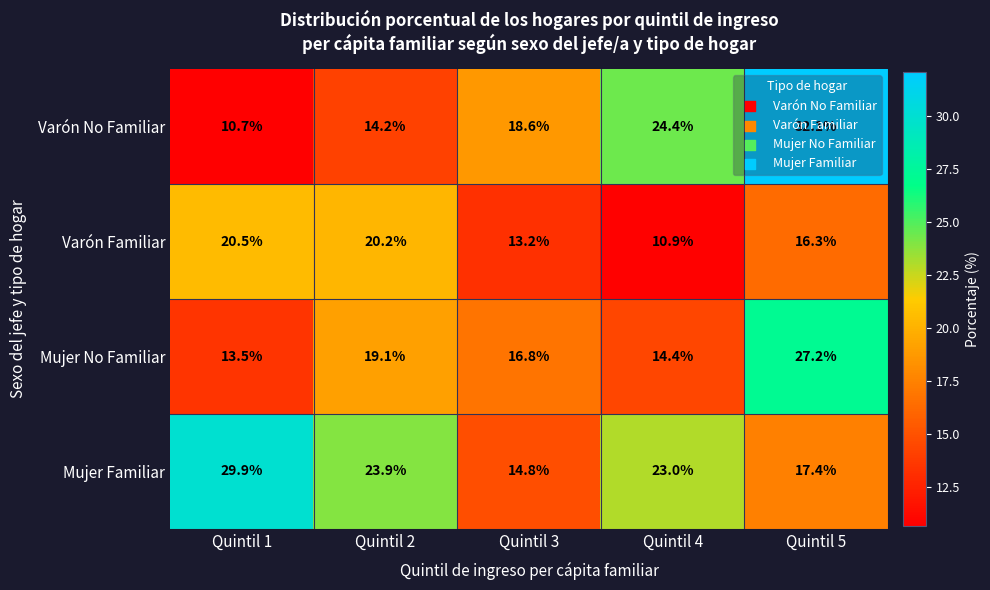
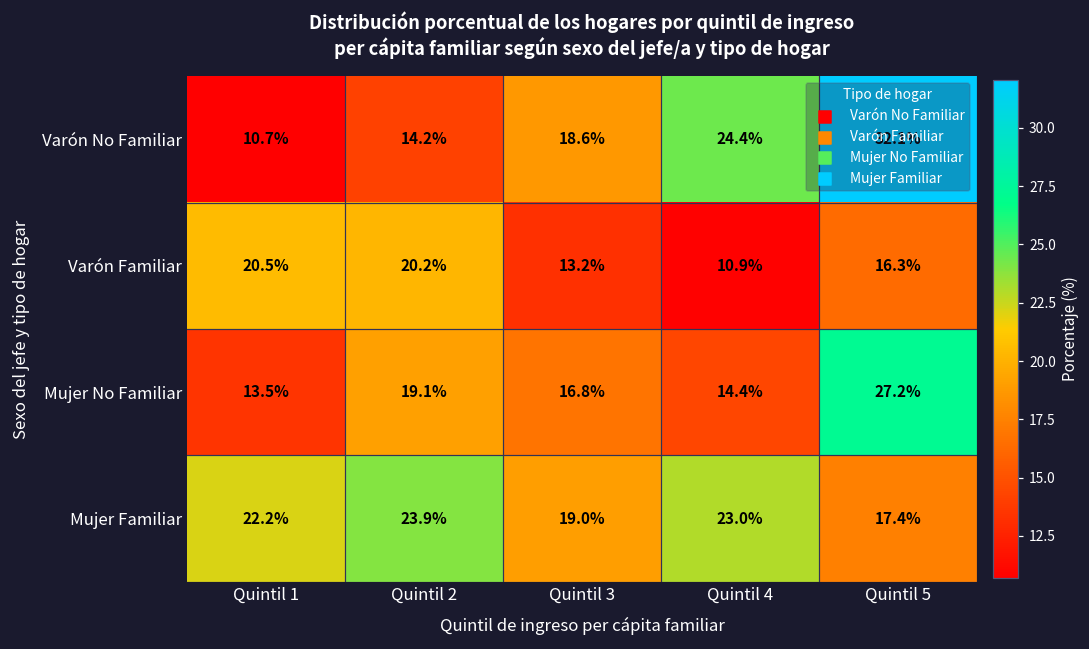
Mujer Familiar, Quintil 1: 29.9% -> 22.2%
Mujer Familiar, Quintil 3: 14.8% -> 19.0%
